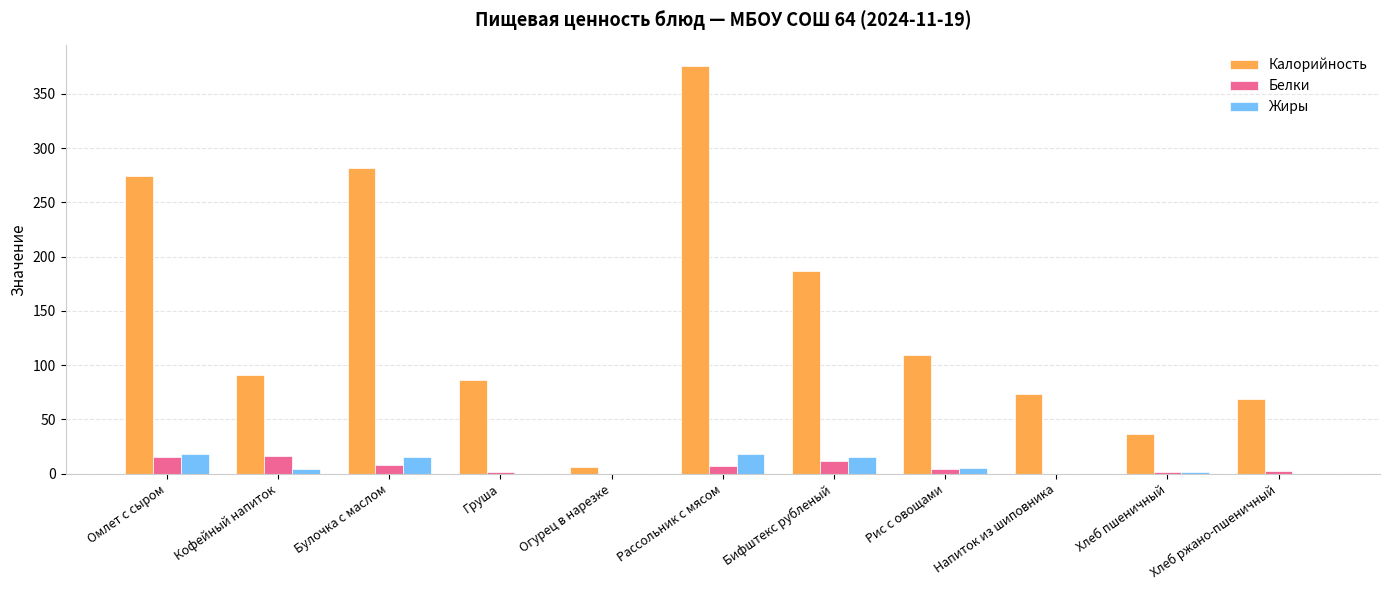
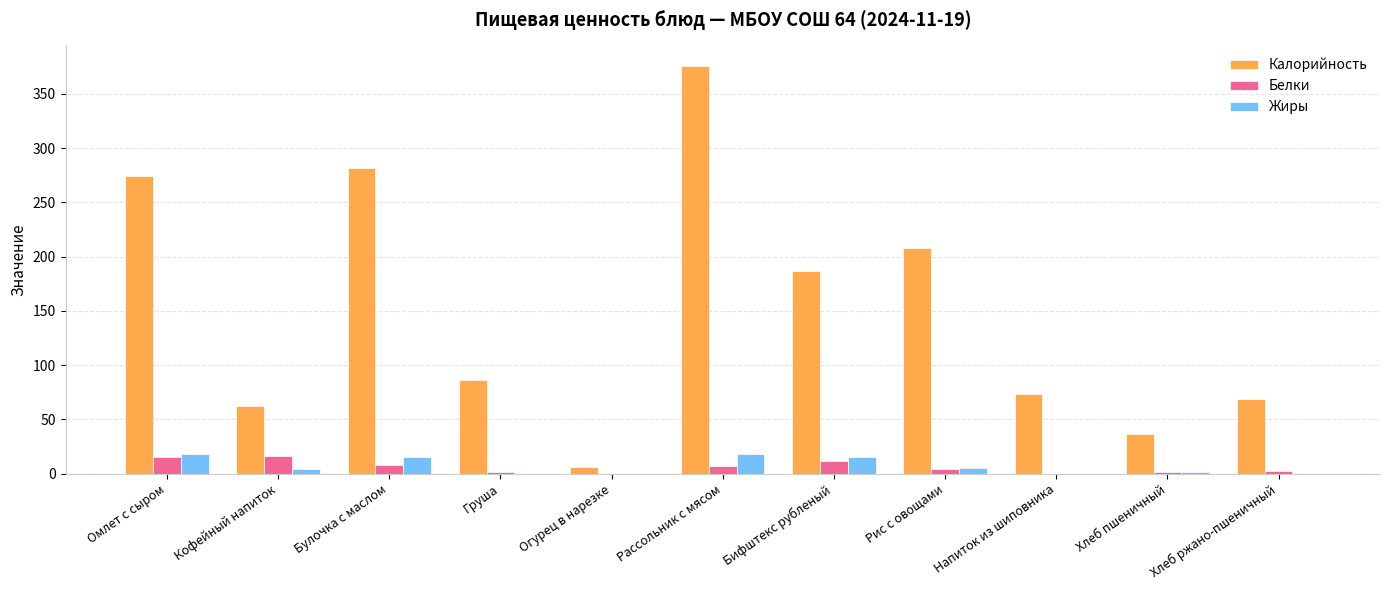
Калорийность, Кофейный напиток: 91 -> 62
Калорийность, Рис с овощами: 109 -> 208
